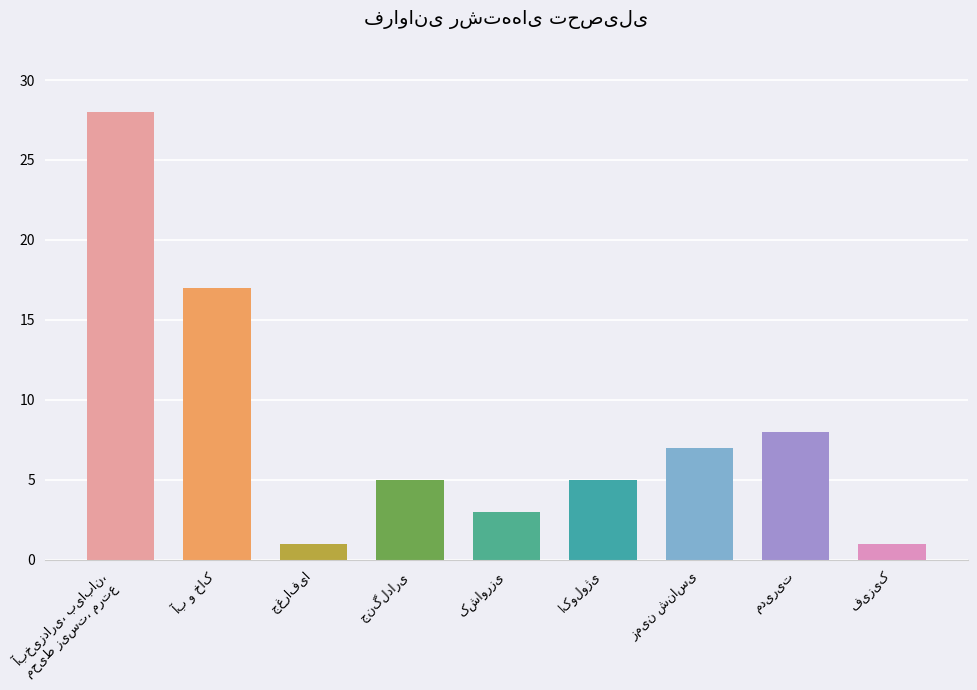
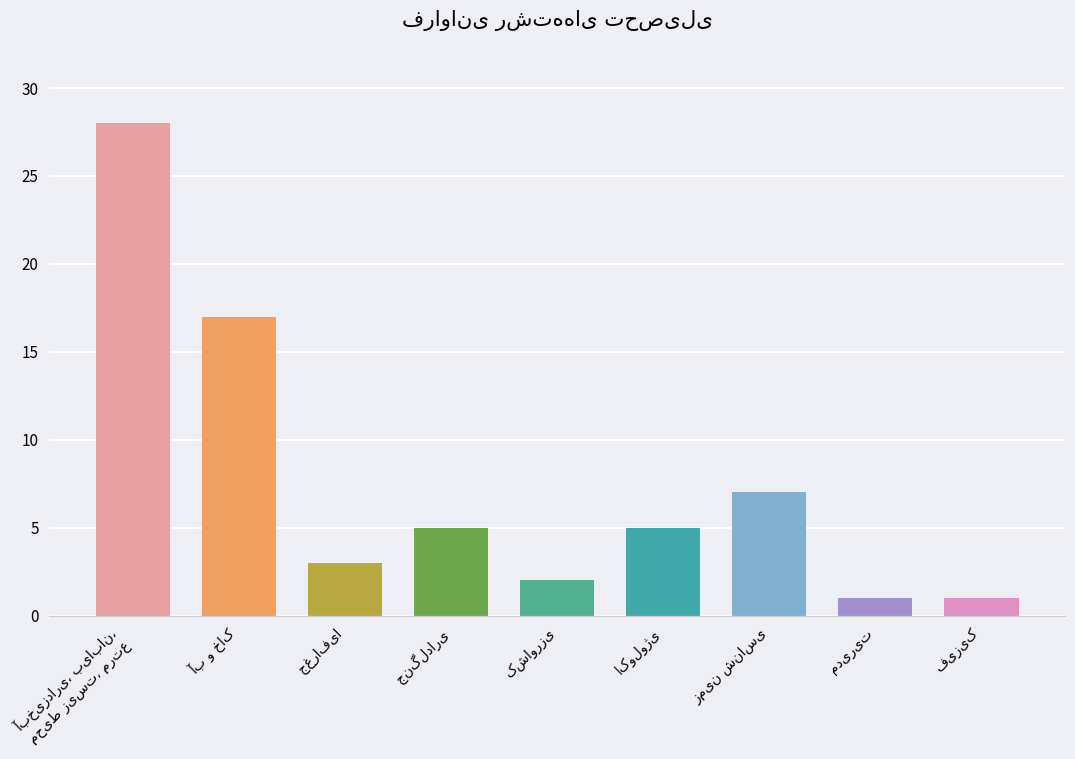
جغرافیا: 1 -> 3
کشاورزی: 3 -> 2
مدیریت: 8 -> 1
